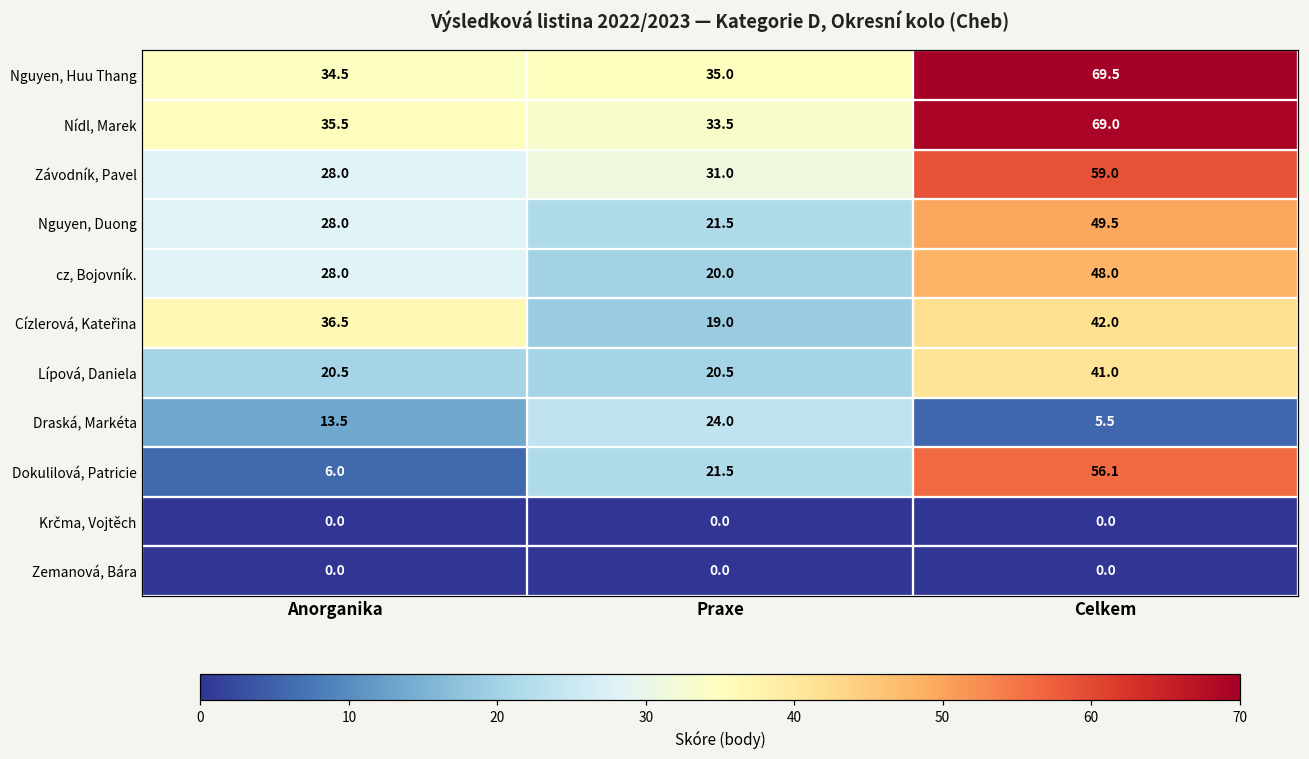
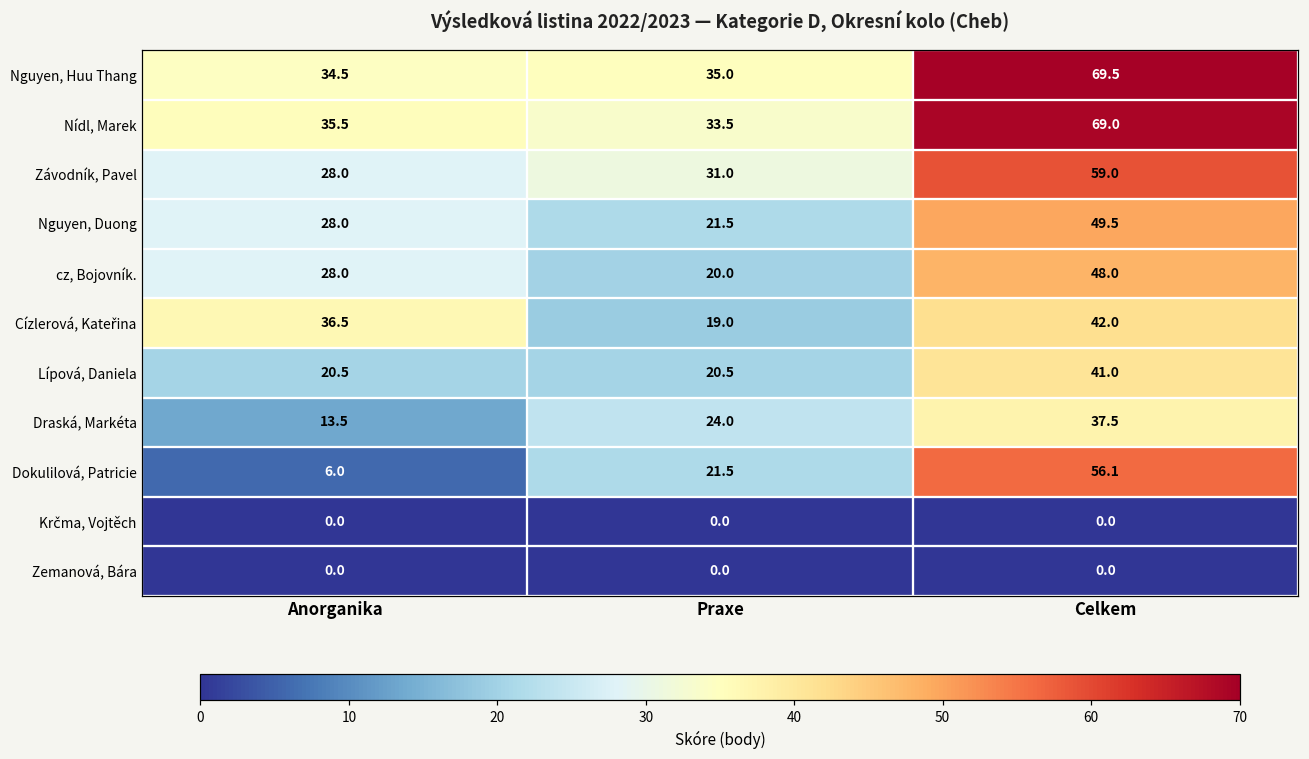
Draská, Markéta, Celkem: 5.5 -> 37.5
